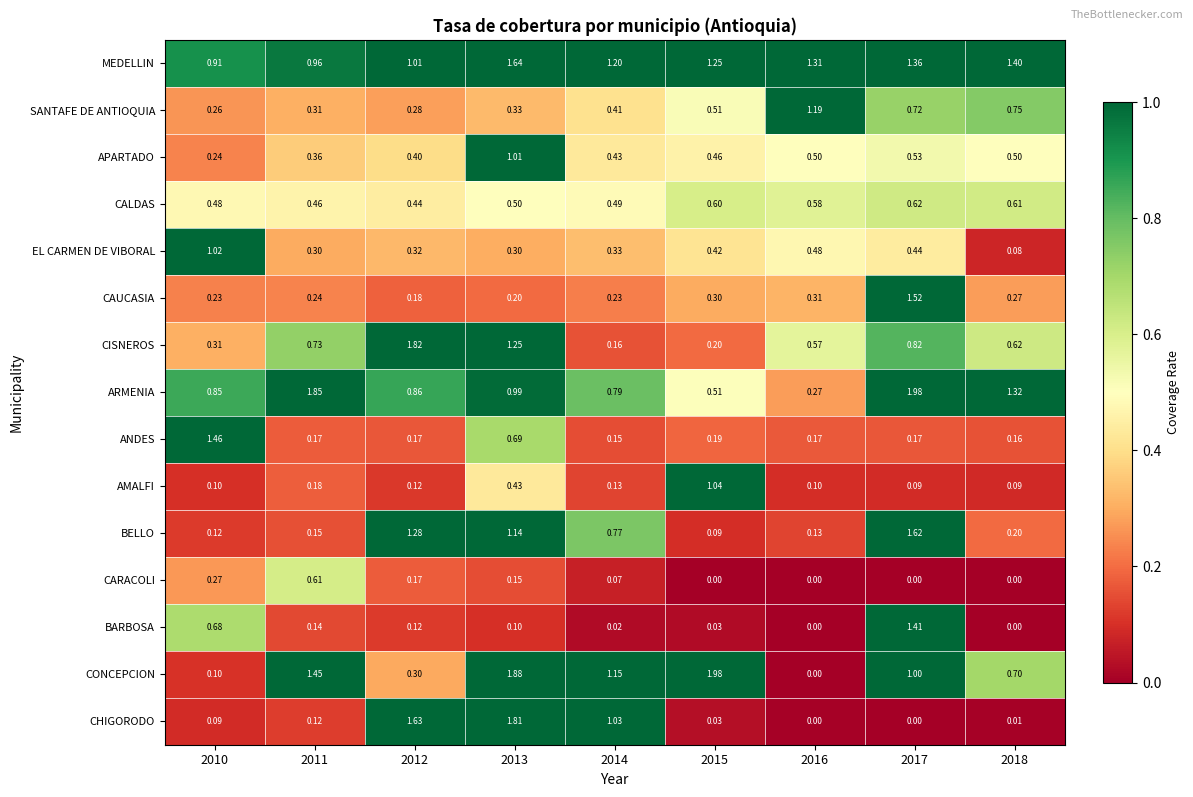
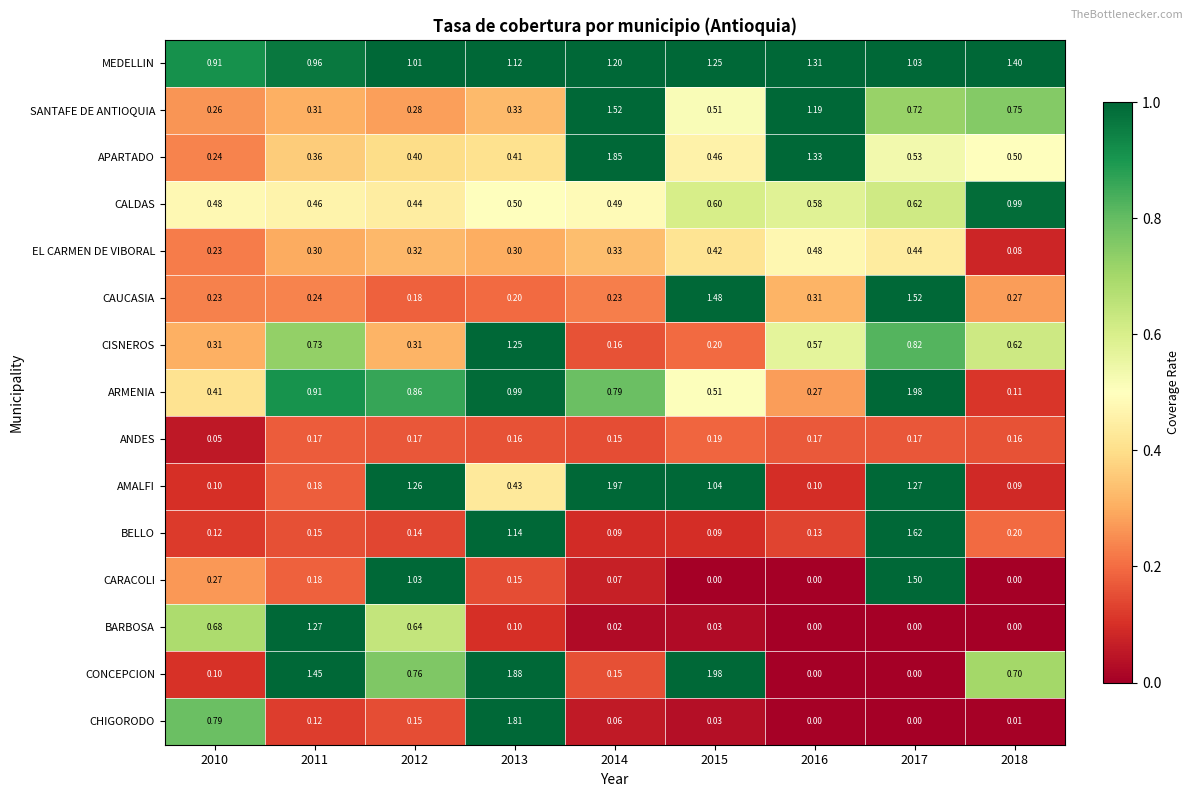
MEDELLIN, 2013: 1.64 -> 1.12
MEDELLIN, 2017: 1.36 -> 1.03
SANTAFE DE ANTIOQUIA, 2014: 0.41 -> 1.52
APARTADO, 2013: 1.01 -> 0.41
APARTADO, 2014: 0.43 -> 1.85
APARTADO, 2016: 0.50 -> 1.33
CALDAS, 2018: 0.61 -> 0.99
EL CARMEN DE VIBORAL, 2010: 1.02 -> 0.23
CAUCASIA, 2015: 0.30 -> 1.48
CISNEROS, 2012: 1.82 -> 0.31
ARMENIA, 2010: 0.85 -> 0.41
ARMENIA, 2011: 1.85 -> 0.91
ARMENIA, 2018: 1.32 -> 0.11
ANDES, 2010: 1.46 -> 0.05
ANDES, 2013: 0.69 -> 0.16
AMALFI, 2012: 0.12 -> 1.26
AMALFI, 2014: 0.13 -> 1.97
AMALFI, 2017: 0.09 -> 1.27
BELLO, 2012: 1.28 -> 0.14
BELLO, 2014: 0.77 -> 0.09
CARACOLI, 2011: 0.61 -> 0.18
CARACOLI, 2012: 0.17 -> 1.03
CARACOLI, 2017: 0.00 -> 1.50
BARBOSA, 2011: 0.14 -> 1.27
BARBOSA, 2012: 0.12 -> 0.64
BARBOSA, 2017: 1.41 -> 0.00
CONCEPCION, 2012: 0.30 -> 0.76
CONCEPCION, 2014: 1.15 -> 0.15
CONCEPCION, 2017: 1.00 -> 0.00
CHIGORODO, 2010: 0.09 -> 0.79
CHIGORODO, 2012: 1.63 -> 0.15
CHIGORODO, 2014: 1.03 -> 0.06
